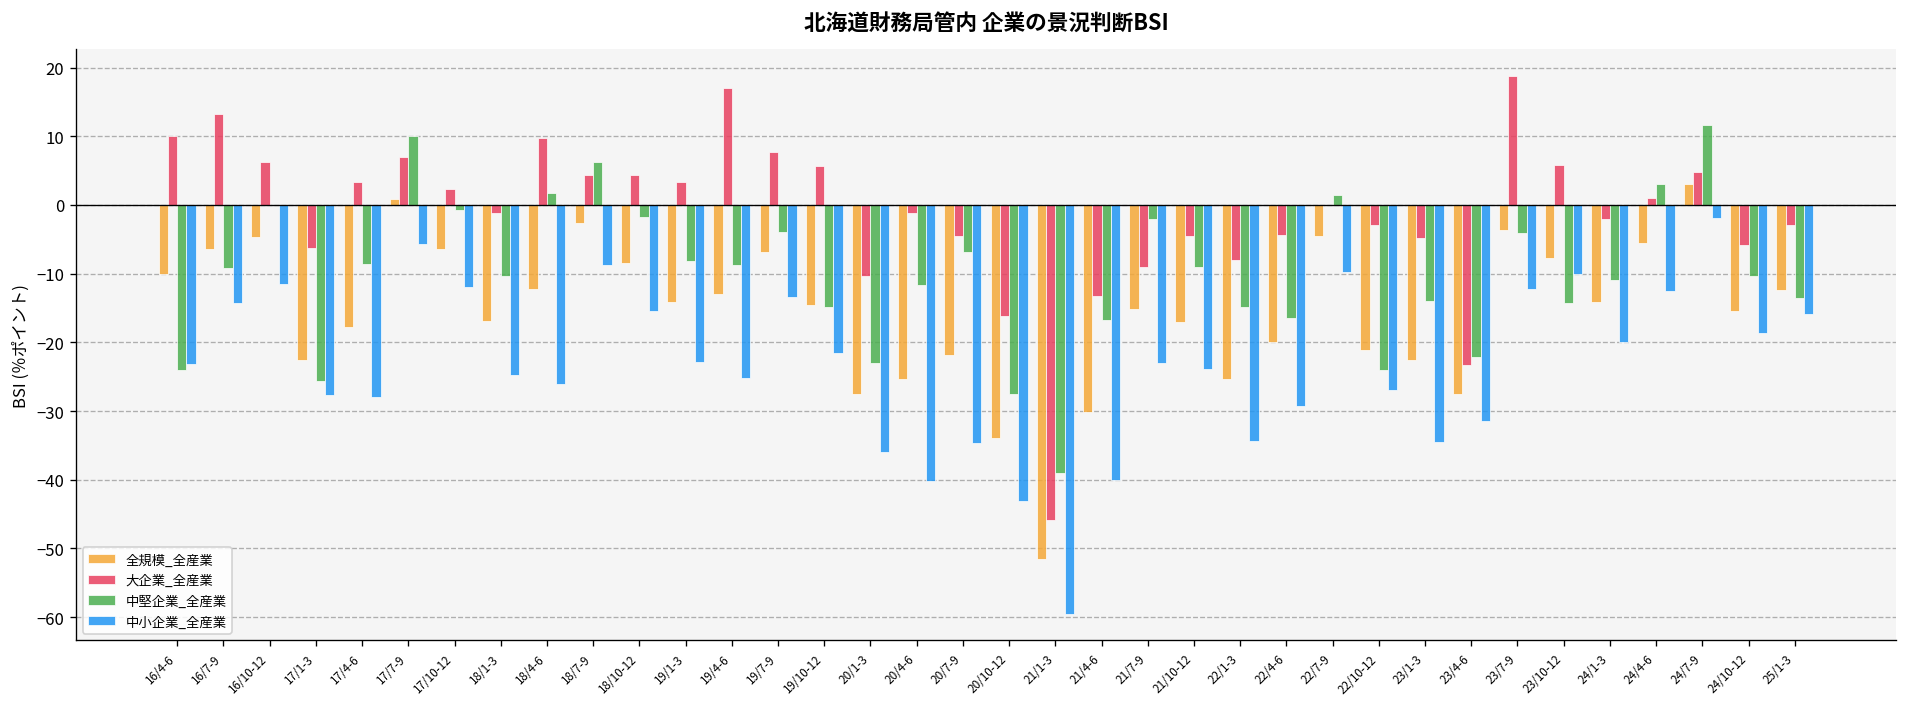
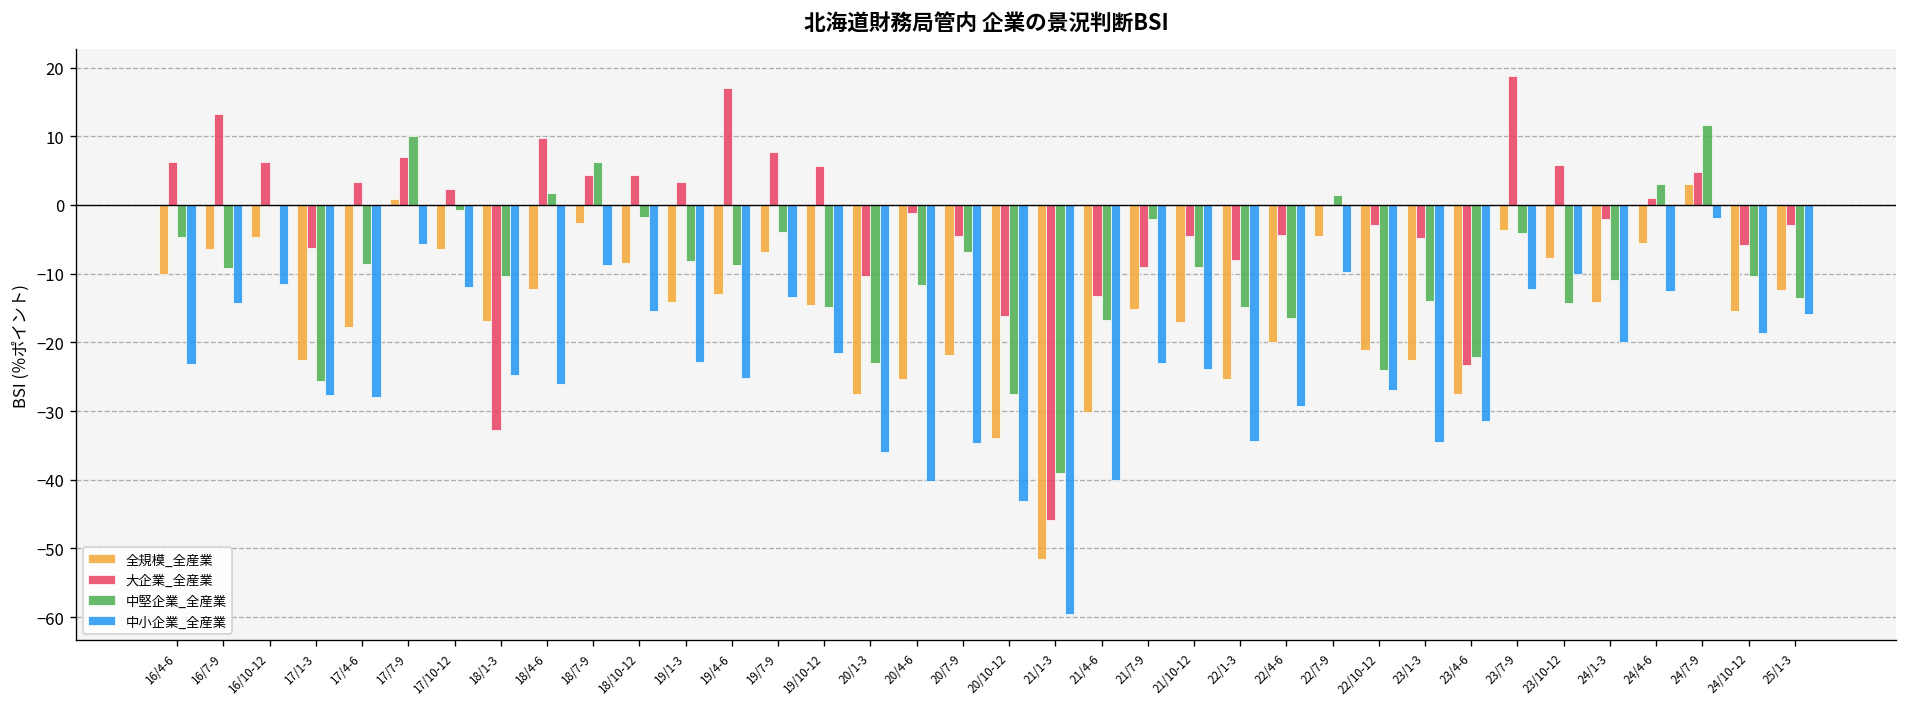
大企業_全産業, 16/4-6: 10 -> 6
中堅企業_全産業, 16/4-6: -24 -> -5
大企業_全産業, 18/1-3: -1 -> -33
